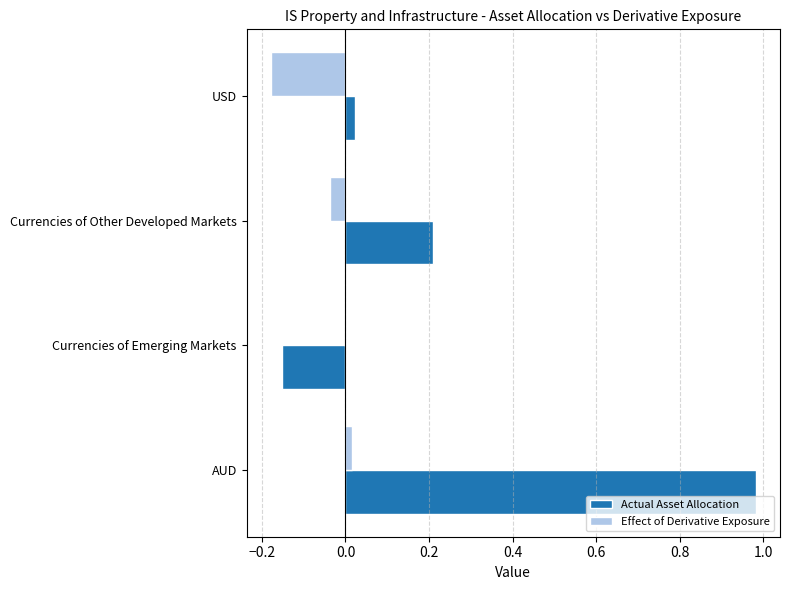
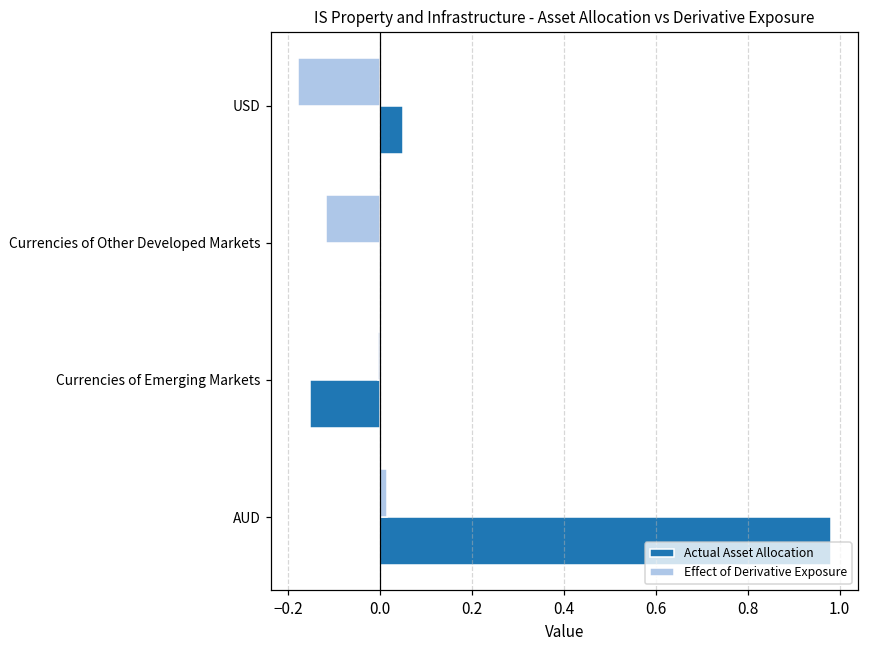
Actual Asset Allocation, USD: 0.02 -> 0.05
Effect of Derivative Exposure, Currencies of Other Developed Markets: -0.04 -> -0.12
Actual Asset Allocation, Currencies of Other Developed Markets: 0.21 -> 0.00
